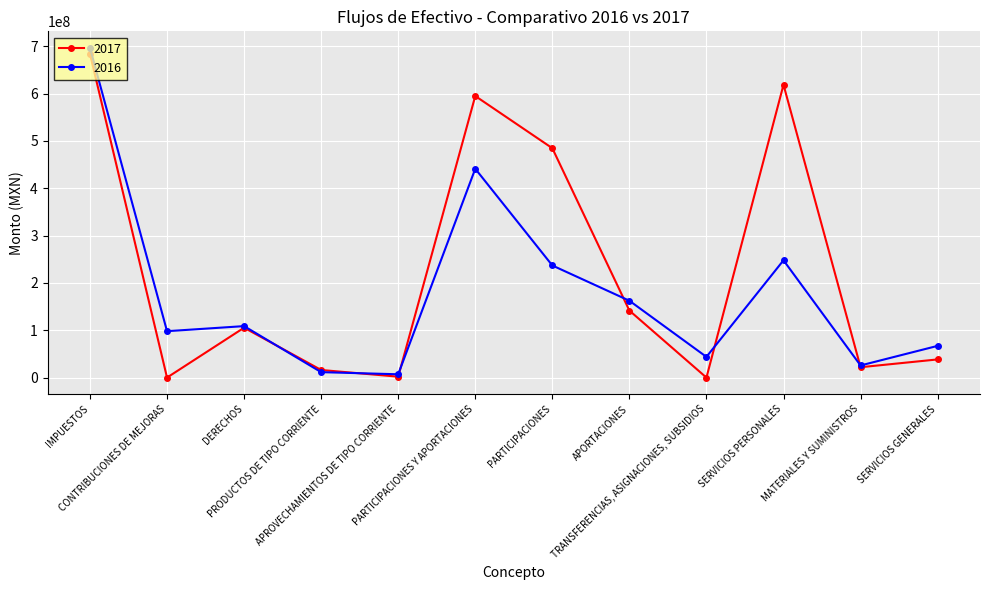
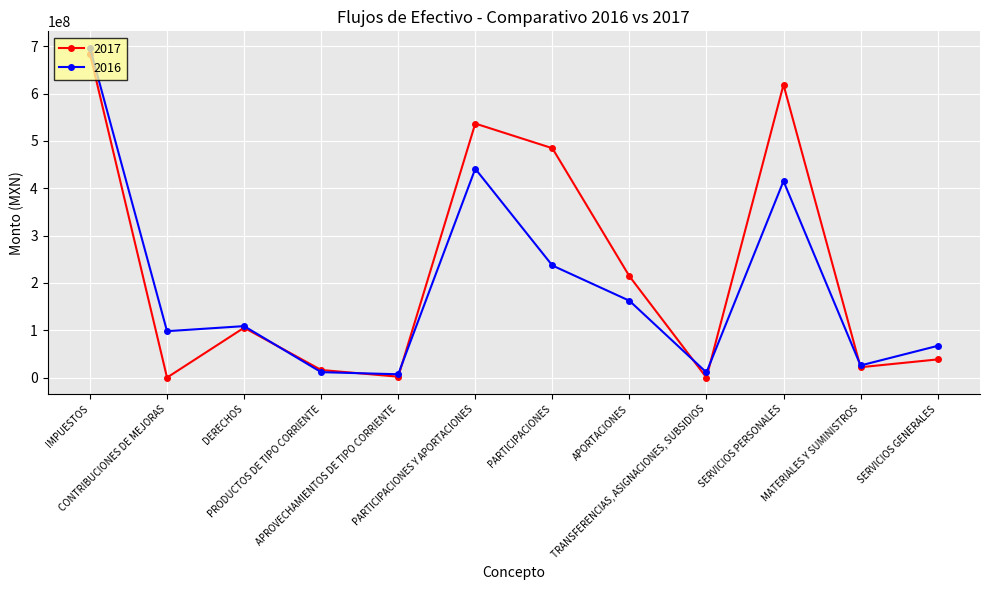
2017, PARTICIPACIONES Y APORTACIONES: 590000000 -> 540000000
2017, APORTACIONES: 140000000 -> 210000000
2016, TRANSFERENCIAS, ASIGNACIONES, SUBSIDIOS: 40000000 -> 10000000
2016, SERVICIOS PERSONALES: 250000000 -> 410000000
